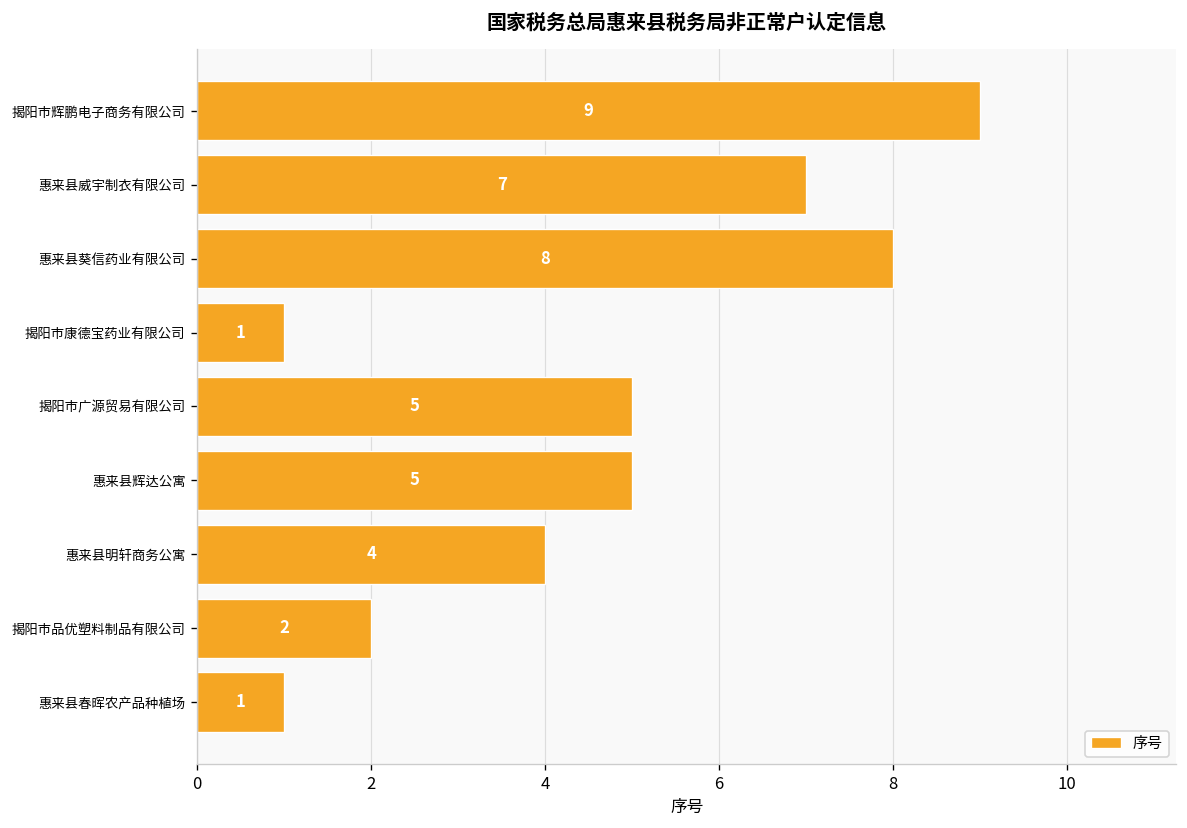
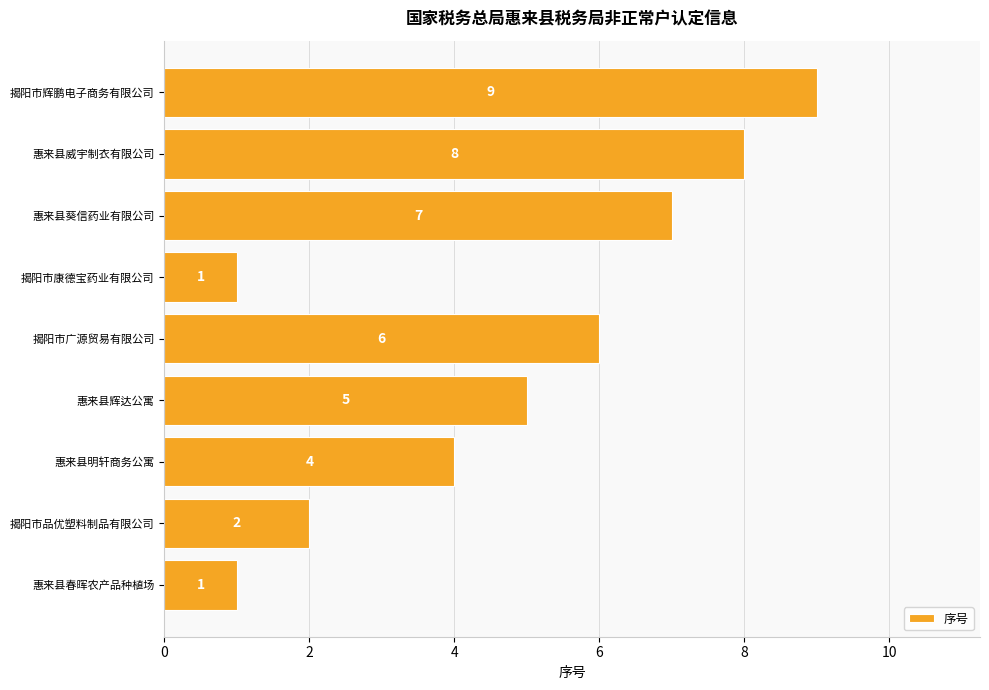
惠来县威宇制衣有限公司: 7 -> 8
惠来县葵信药业有限公司: 8 -> 7
揭阳市广源贸易有限公司: 5 -> 6
